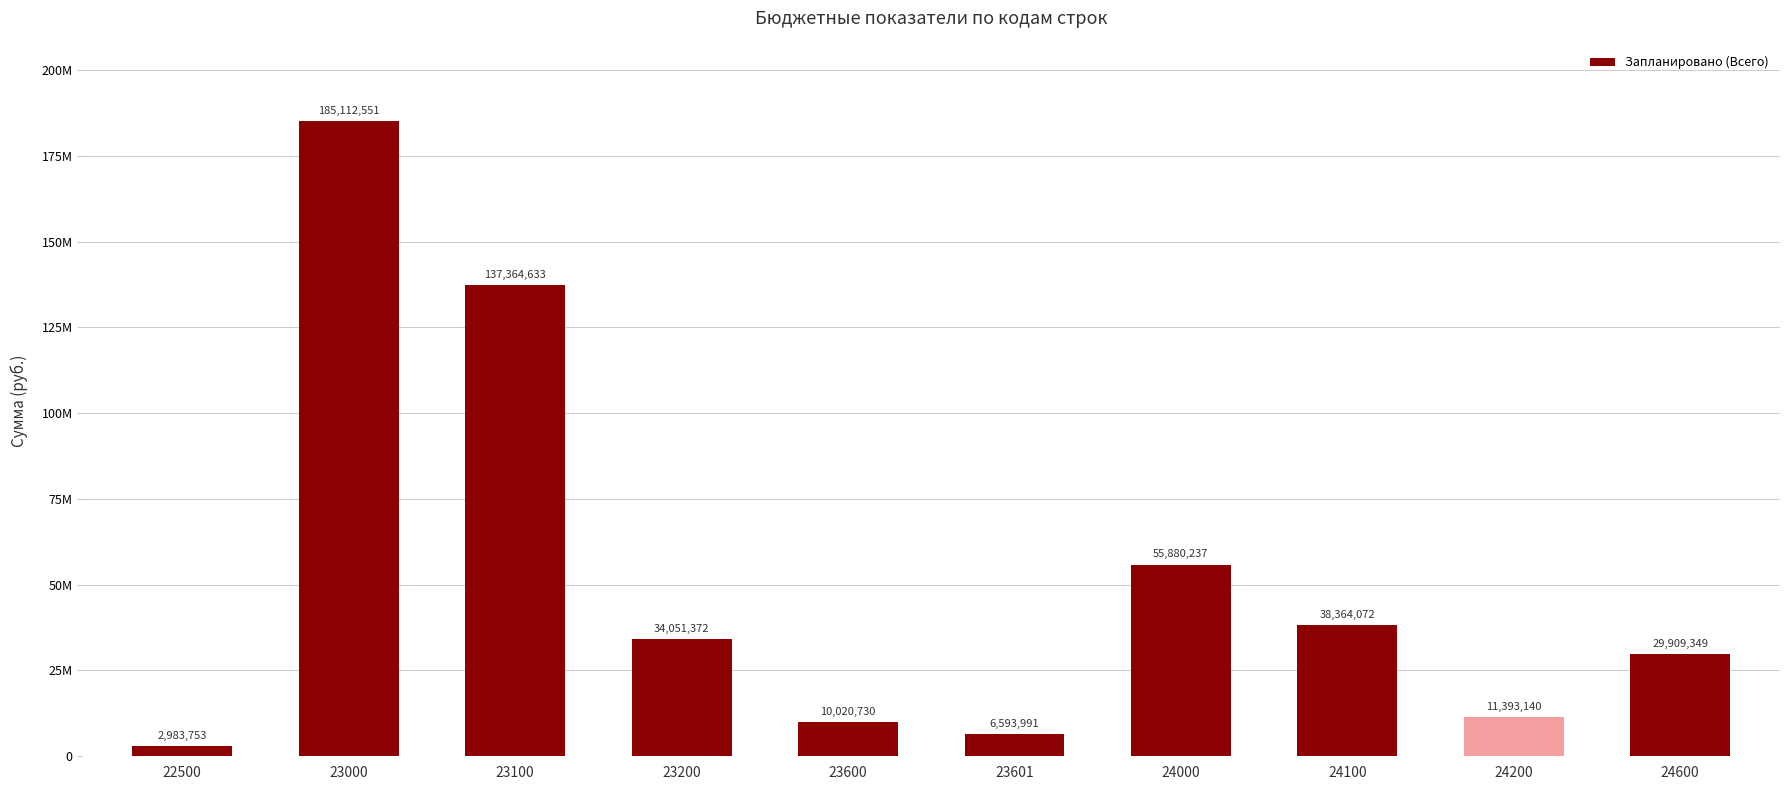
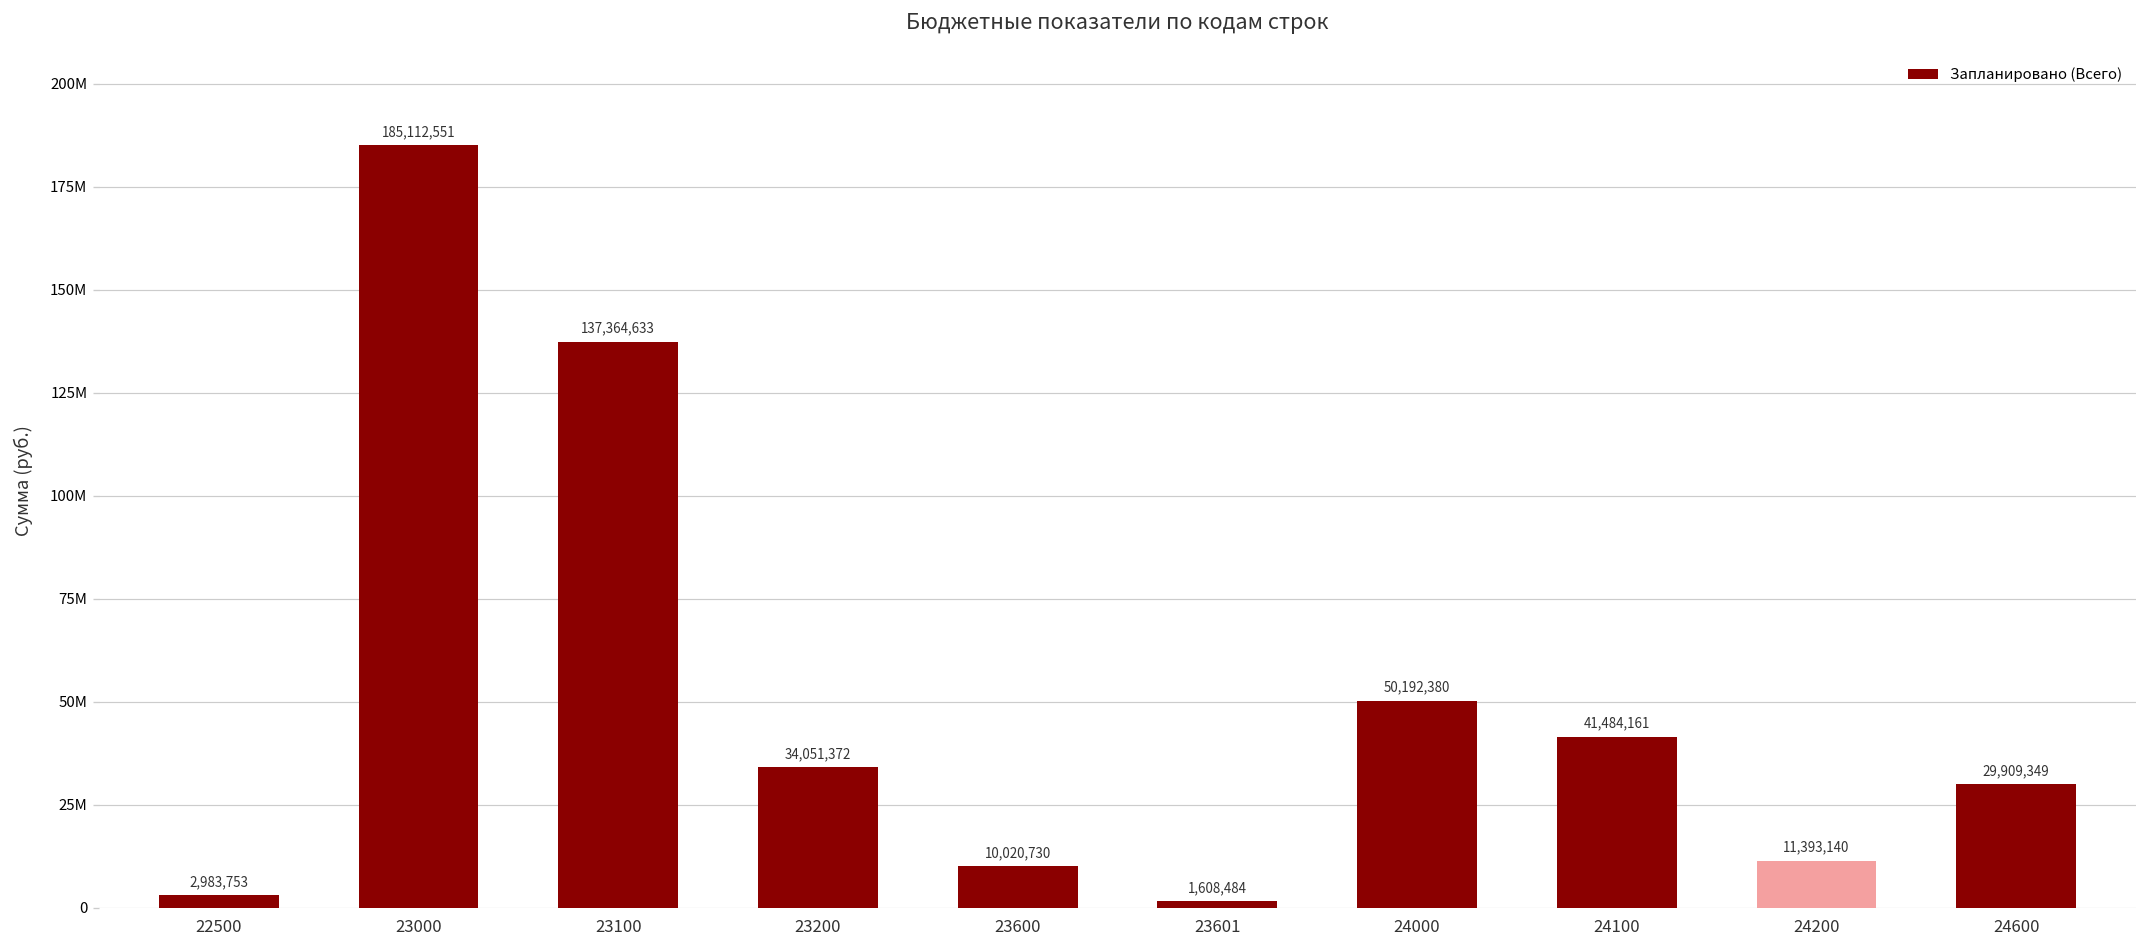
23601: 6,593,991 -> 1,608,484
24000: 55,880,237 -> 50,192,380
24100: 38,364,072 -> 41,484,161
